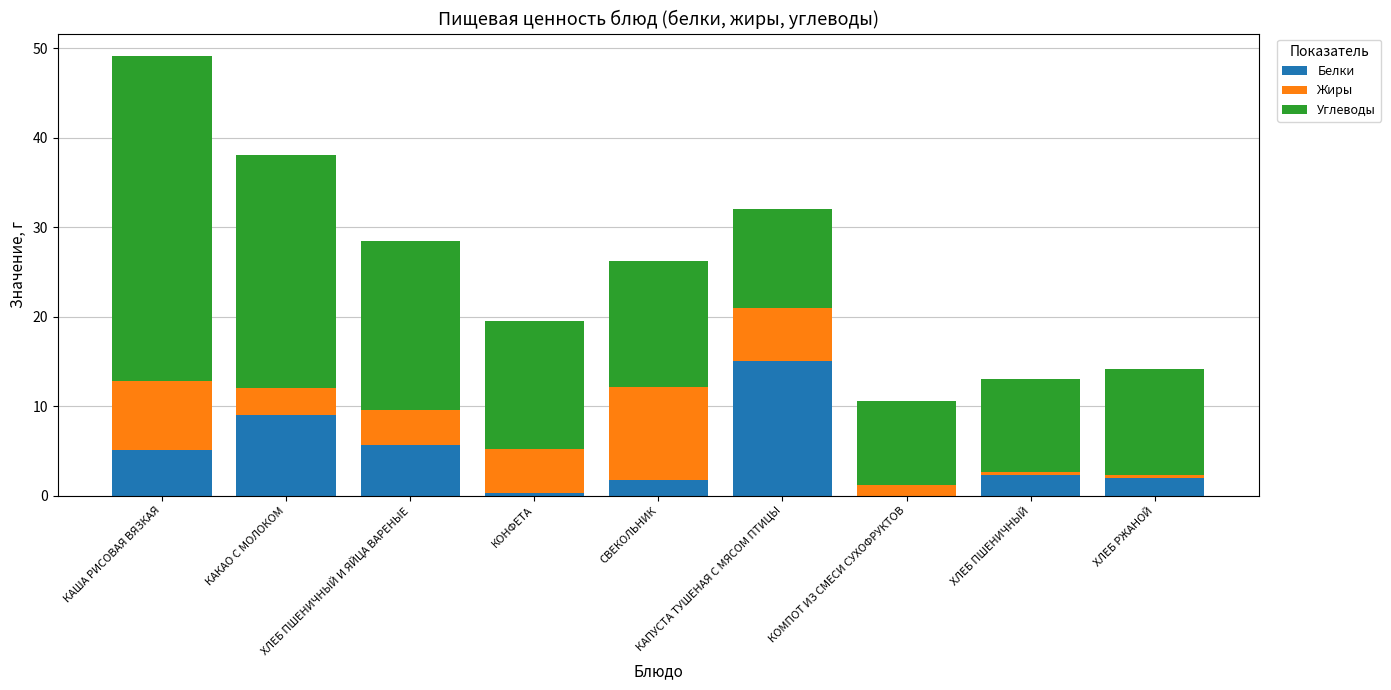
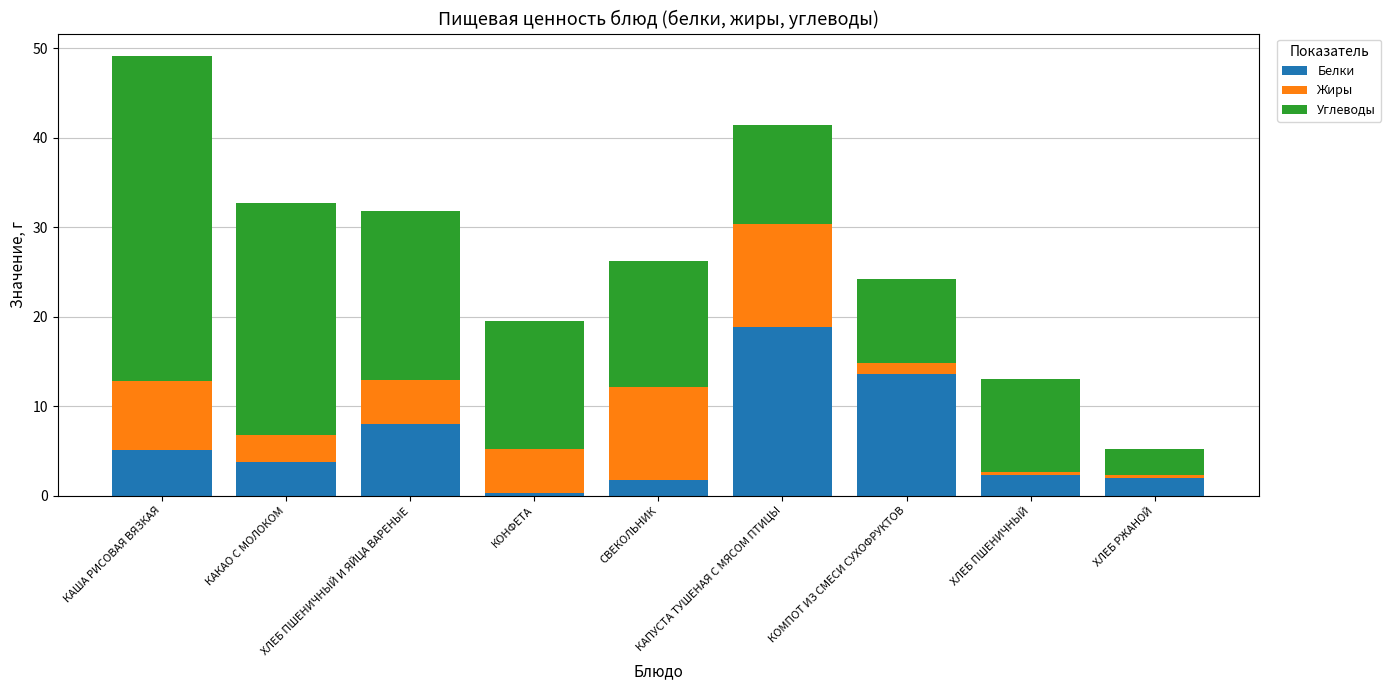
Белки, КАКАО С МОЛОКОМ: 9 -> 4
Белки, ХЛЕБ ПШЕНИЧНЫЙ И ЯЙЦА ВАРЕНЫЕ: 6 -> 8
Жиры, ХЛЕБ ПШЕНИЧНЫЙ И ЯЙЦА ВАРЕНЫЕ: 4 -> 5
Белки, КАПУСТА ТУШЕНАЯ С МЯСОМ ПТИЦЫ: 15 -> 19
Жиры, КАПУСТА ТУШЕНАЯ С МЯСОМ ПТИЦЫ: 6 -> 12
Белки, КОМПОТ ИЗ СМЕСИ СУХОФРУКТОВ: 0 -> 14
Углеводы, ХЛЕБ РЖАНОЙ: 12 -> 3
